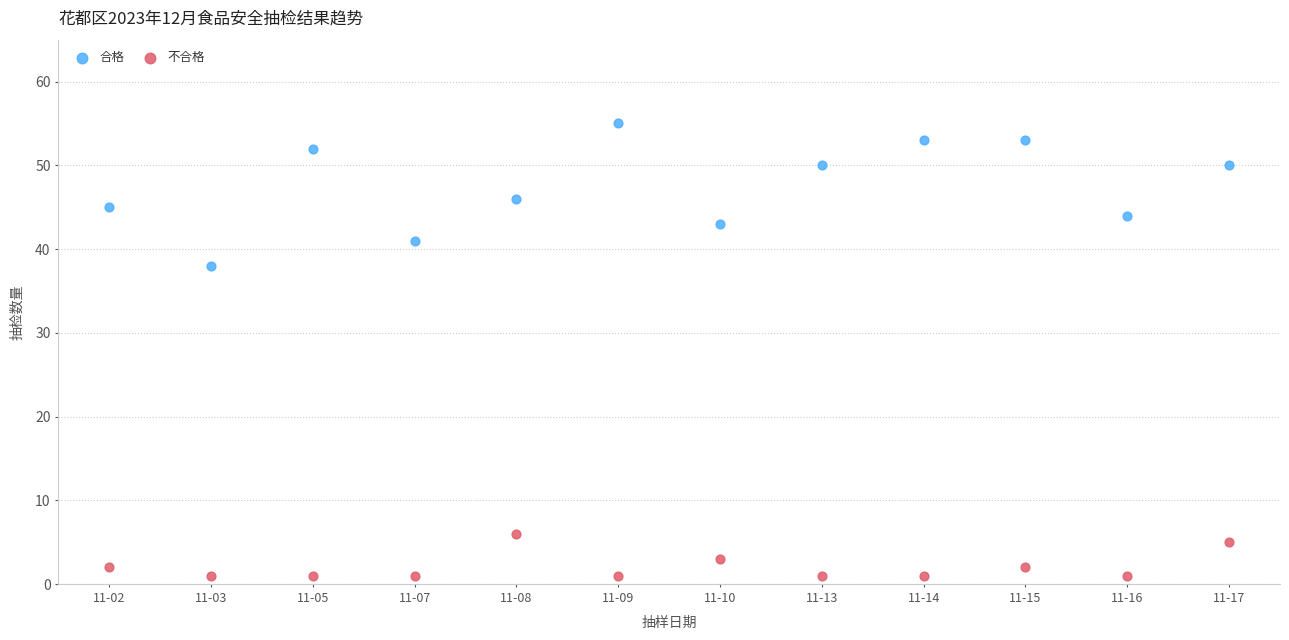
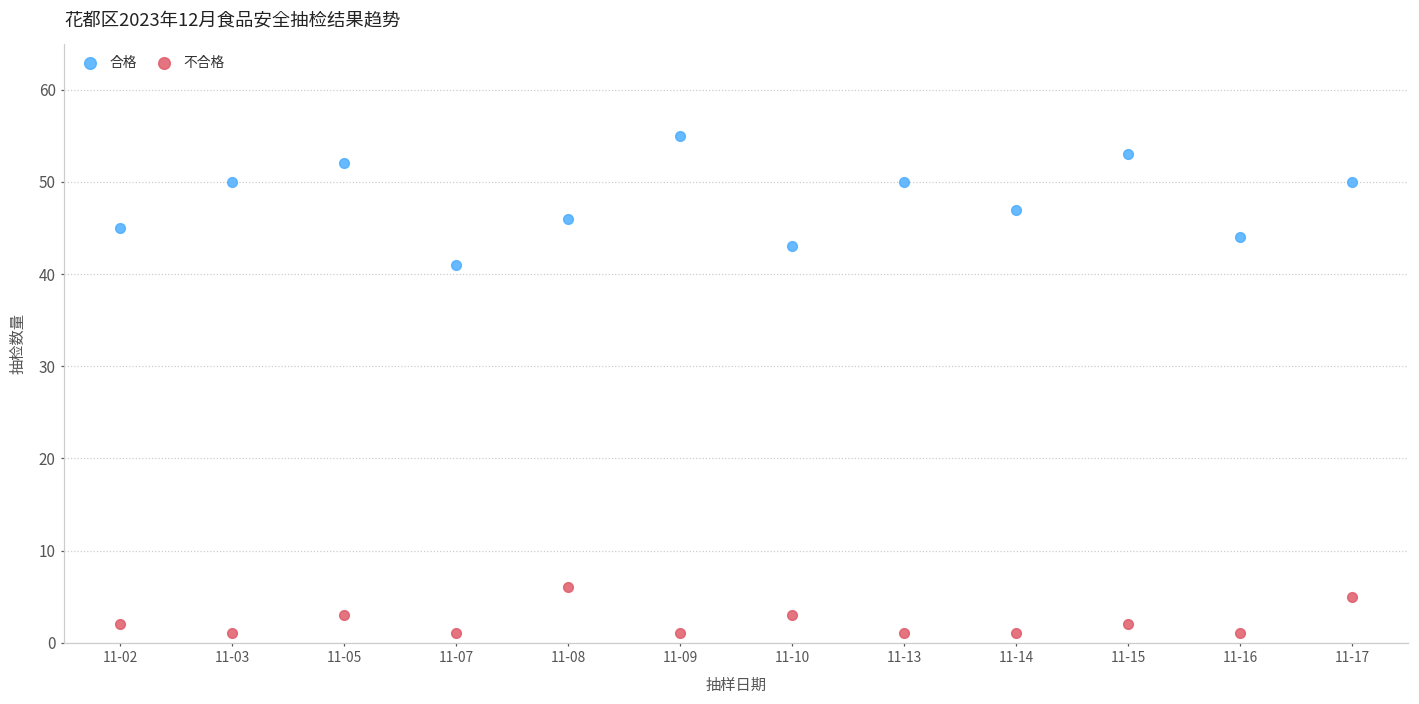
合格, 11-03: 38 -> 50
不合格, 11-05: 1 -> 3
合格, 11-14: 53 -> 47
